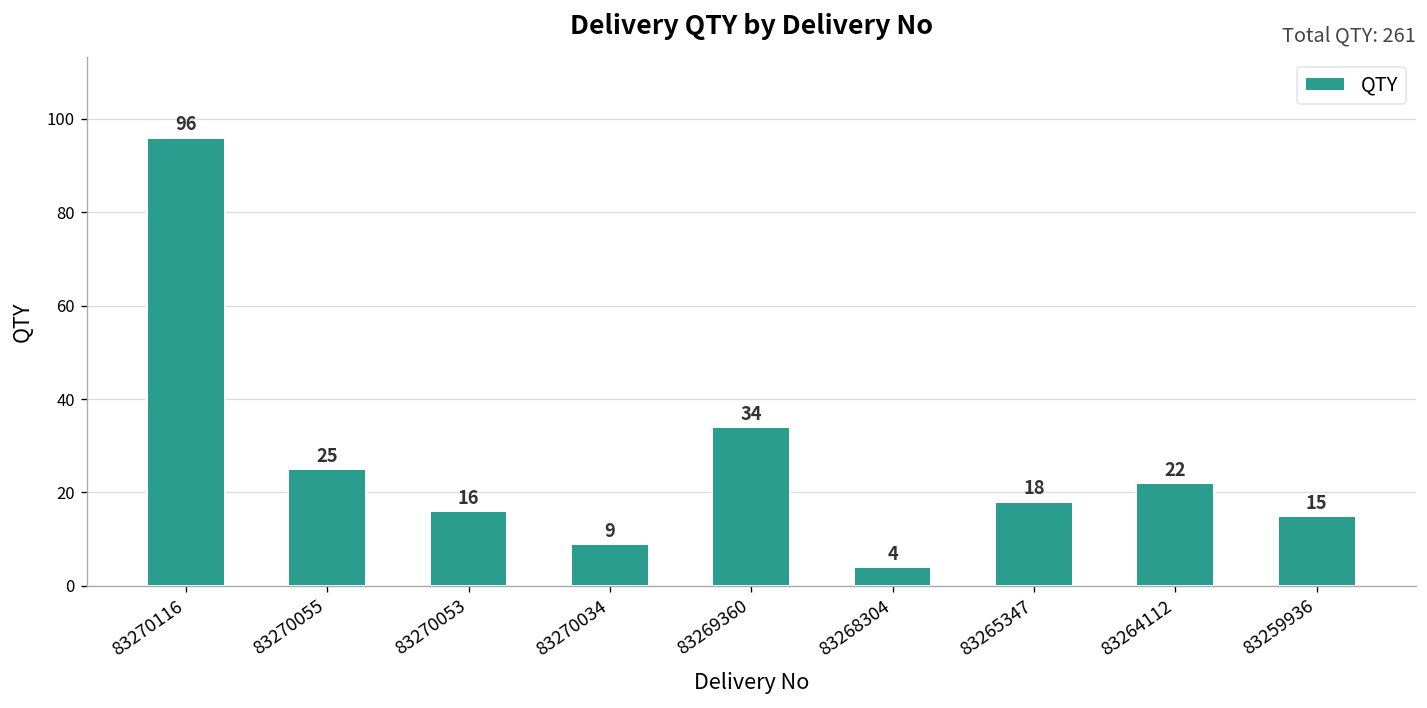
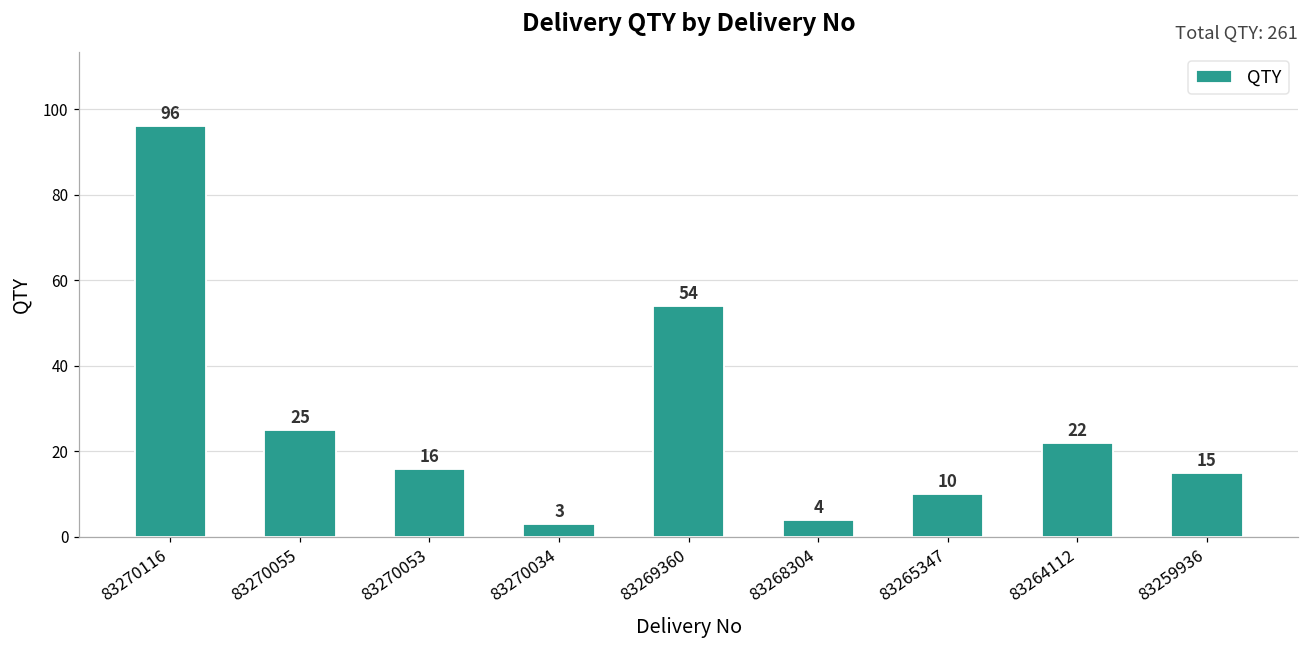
83270034: 9 -> 3
83269360: 34 -> 54
83265347: 18 -> 10
